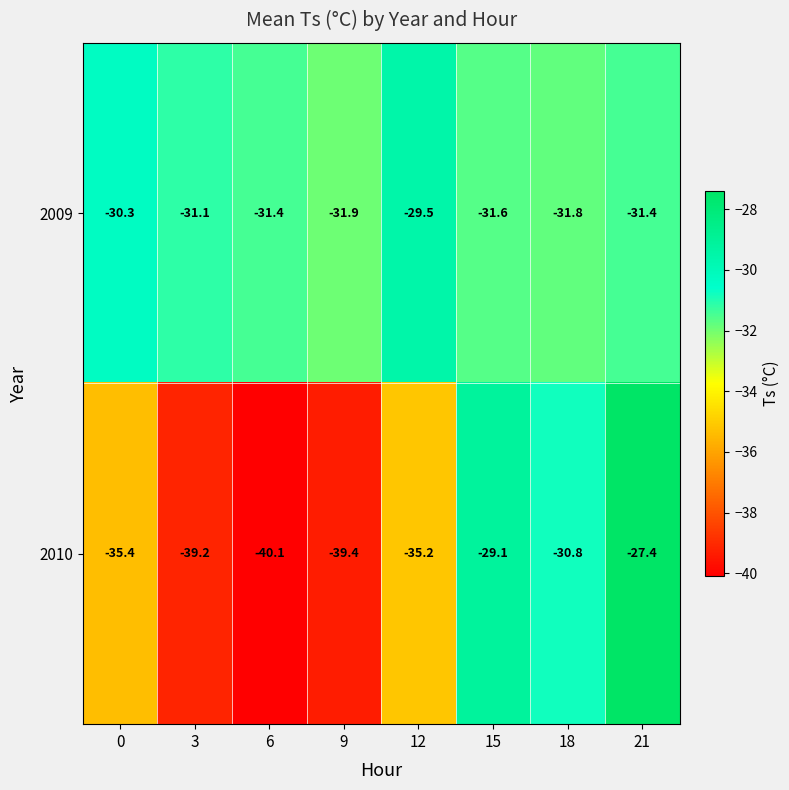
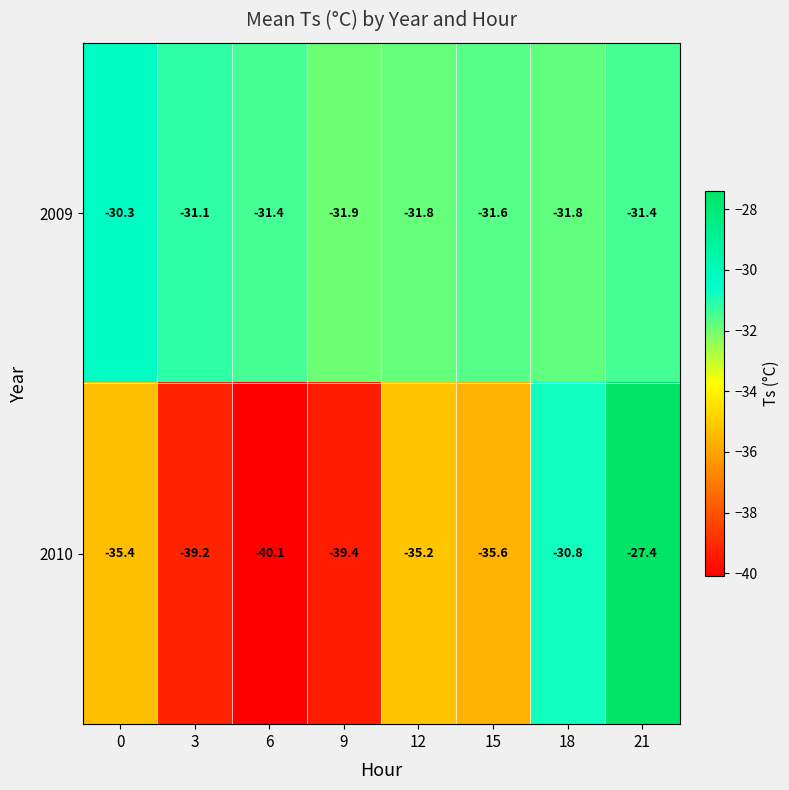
2009, 12: -29.5 -> -31.8
2010, 15: -29.1 -> -35.6
